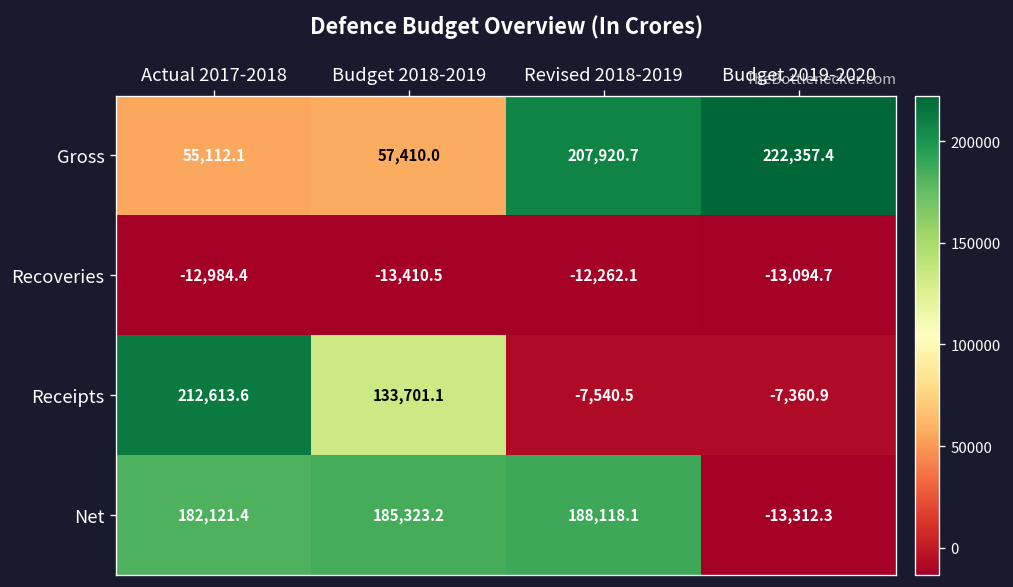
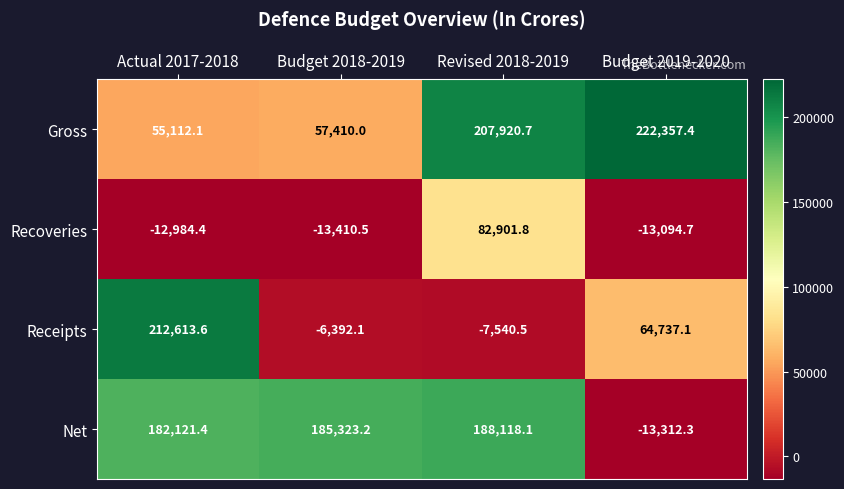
Recoveries, Revised 2018-2019: -12,262.1 -> 82,901.8
Receipts, Budget 2018-2019: 133,701.1 -> -6,392.1
Receipts, Budget 2019-2020: -7,360.9 -> 64,737.1
